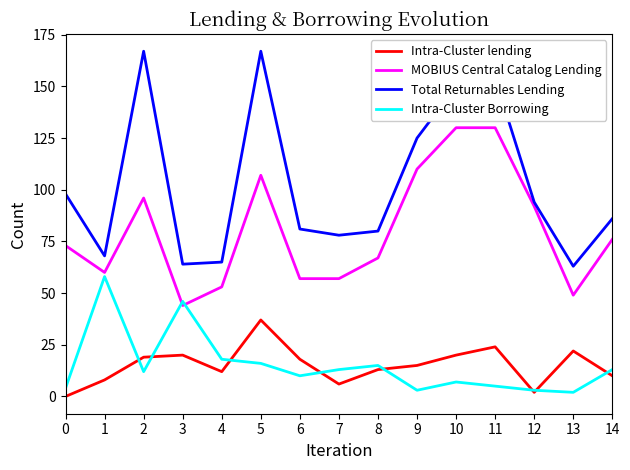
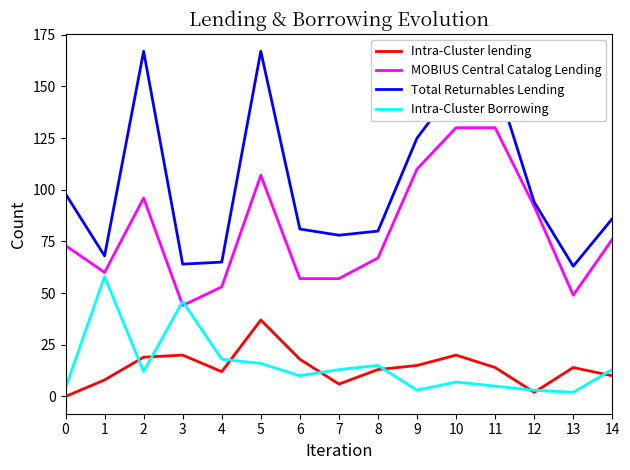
Intra-Cluster lending, 11: 24 -> 14
Intra-Cluster lending, 13: 22 -> 14
